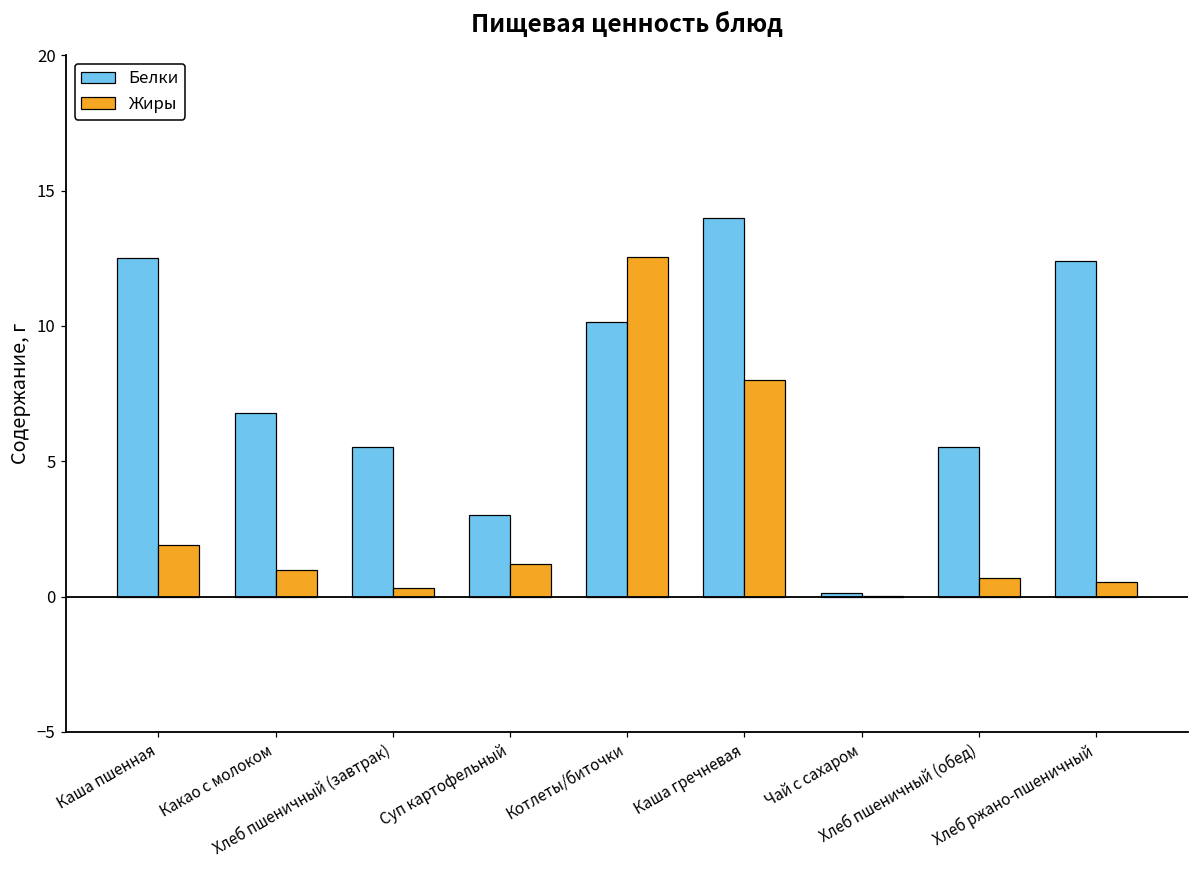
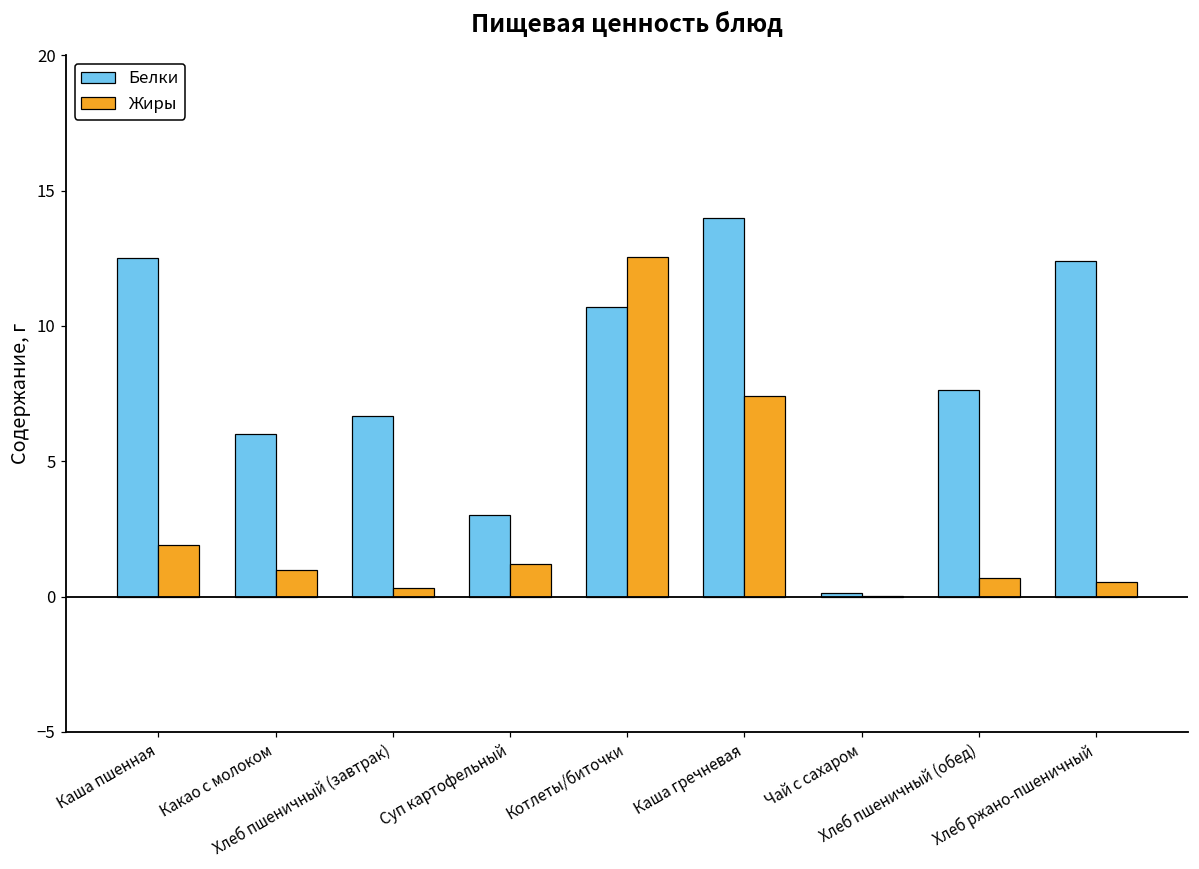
Белки, Какао с молоком: 6.8 -> 6.0
Белки, Хлеб пшеничный (завтрак): 5.5 -> 6.7
Белки, Котлеты/биточки: 10.2 -> 10.7
Жиры, Каша гречневая: 8.0 -> 7.4
Белки, Хлеб пшеничный (обед): 5.5 -> 7.6
